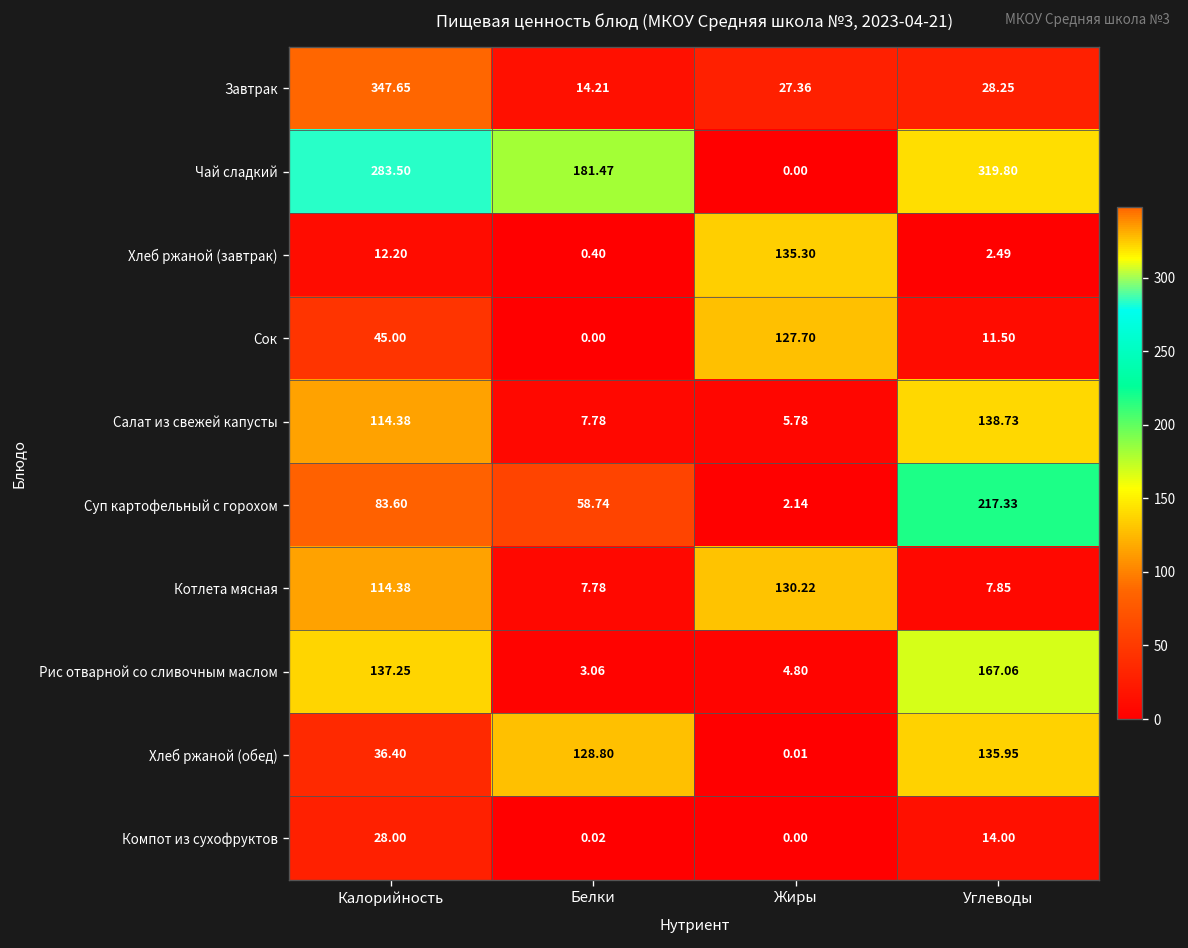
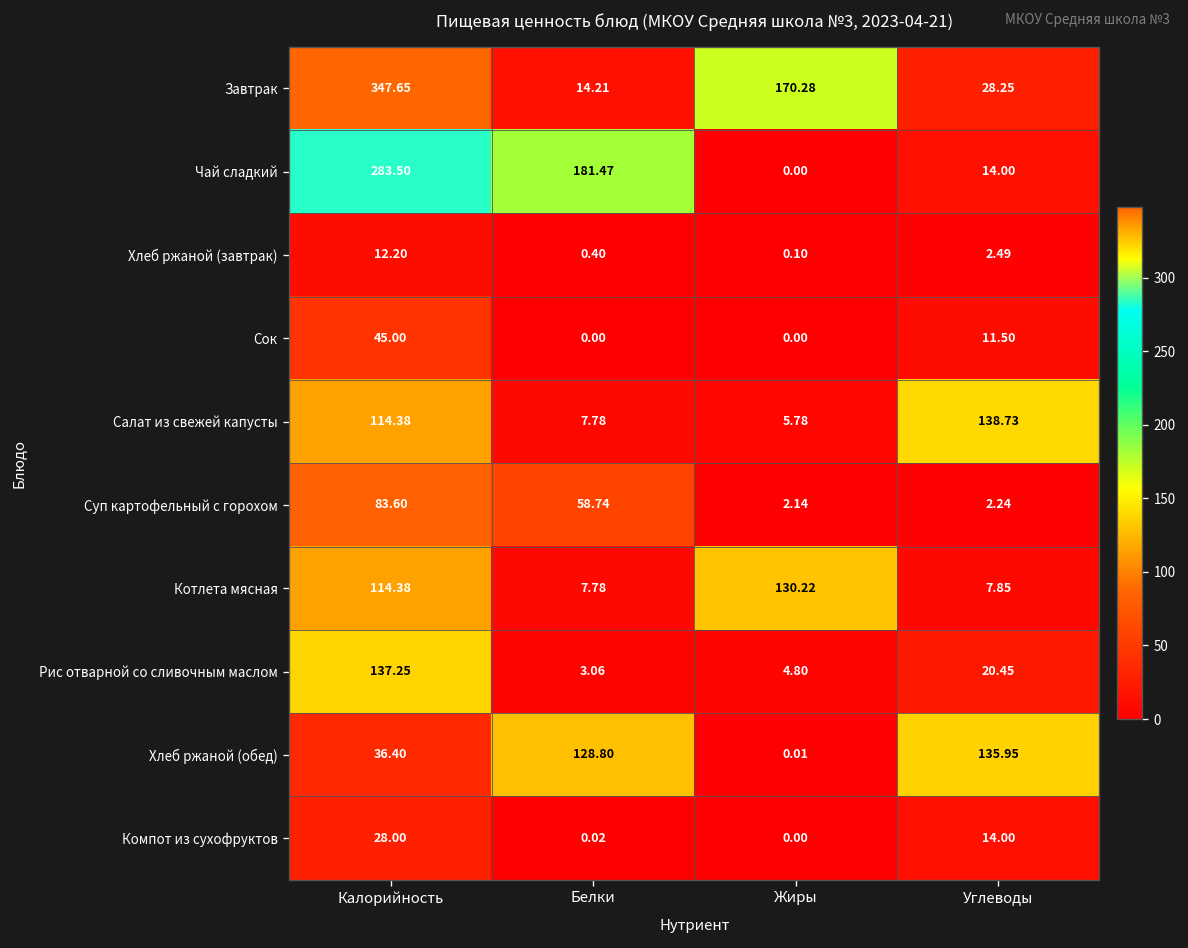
Завтрак, Жиры: 27.36 -> 170.28
Чай сладкий, Углеводы: 319.80 -> 14.00
Хлеб ржаной (завтрак), Жиры: 135.30 -> 0.10
Сок, Жиры: 127.70 -> 0.00
Суп картофельный с горохом, Углеводы: 217.33 -> 2.24
Рис отварной со сливочным маслом, Углеводы: 167.06 -> 20.45
